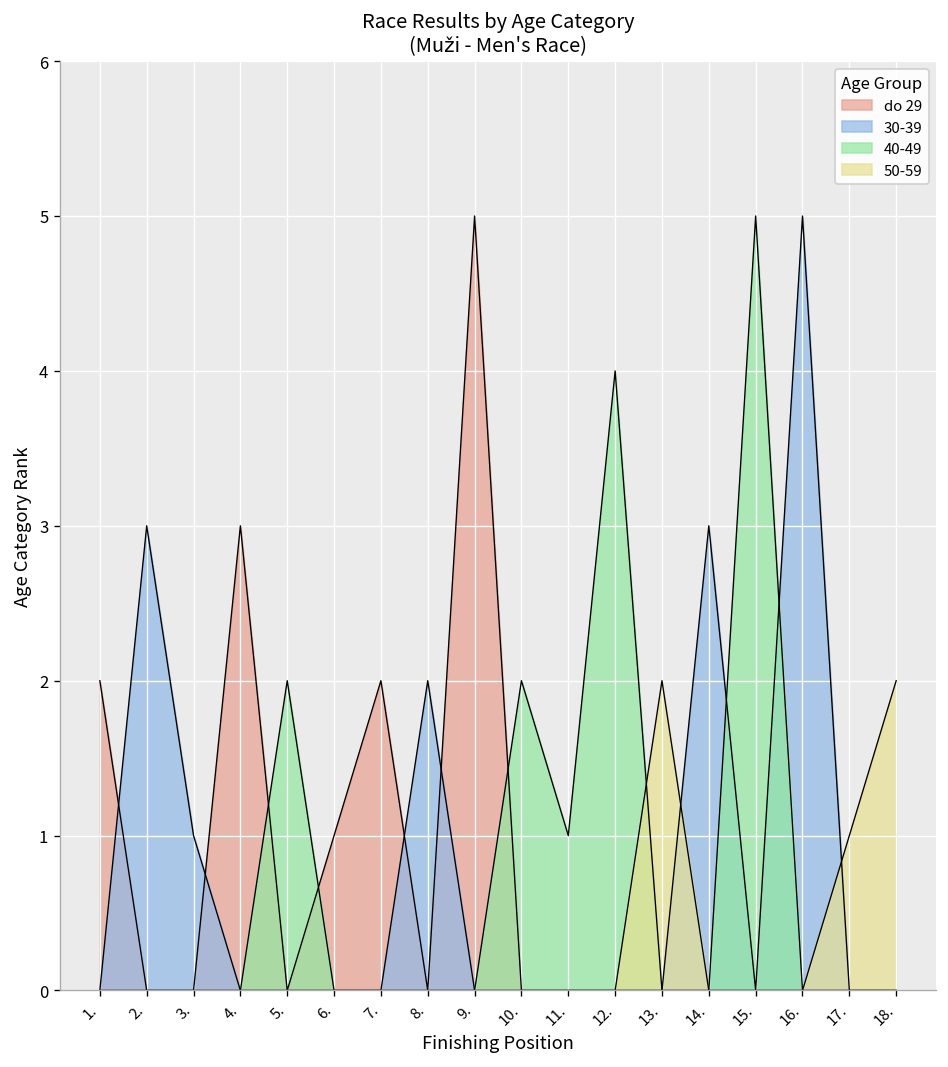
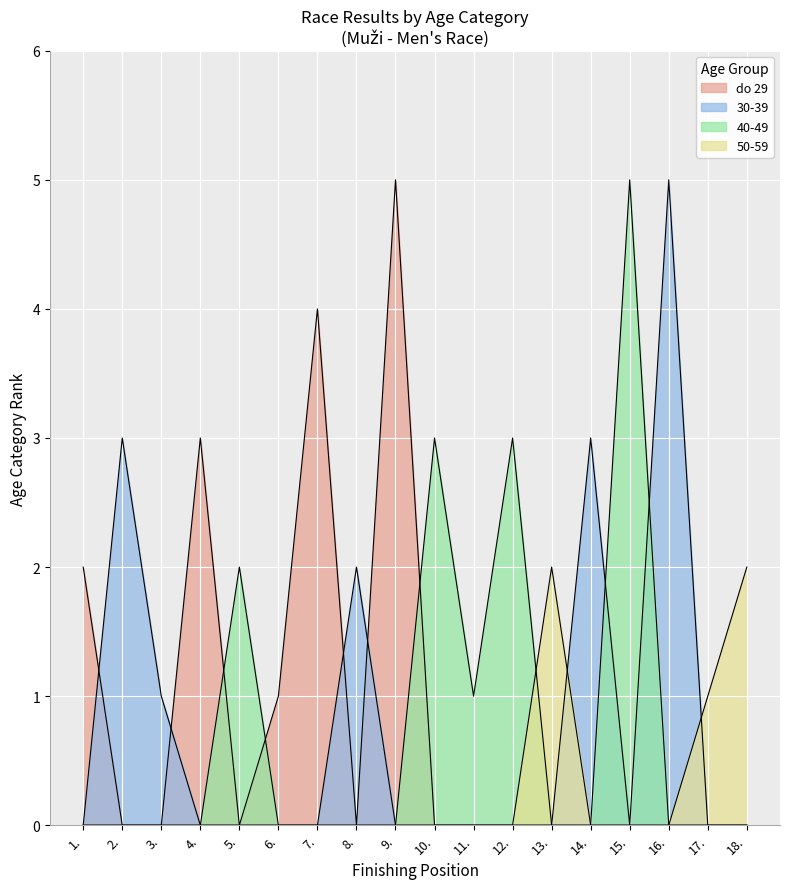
do 29, 7.: 2 -> 4
40-49, 10.: 2 -> 3
40-49, 12.: 4 -> 3
